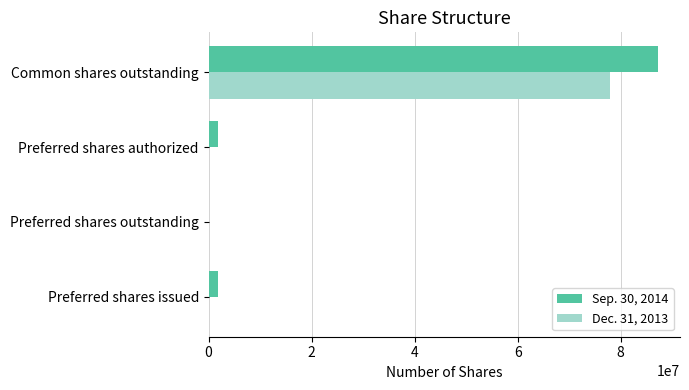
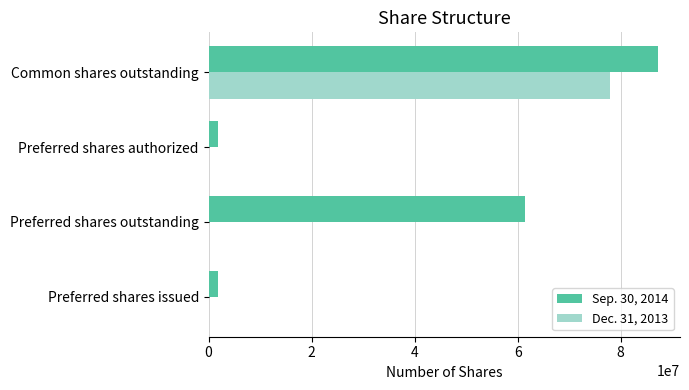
Sep. 30, 2014, Preferred shares outstanding: 0 -> 61000000
